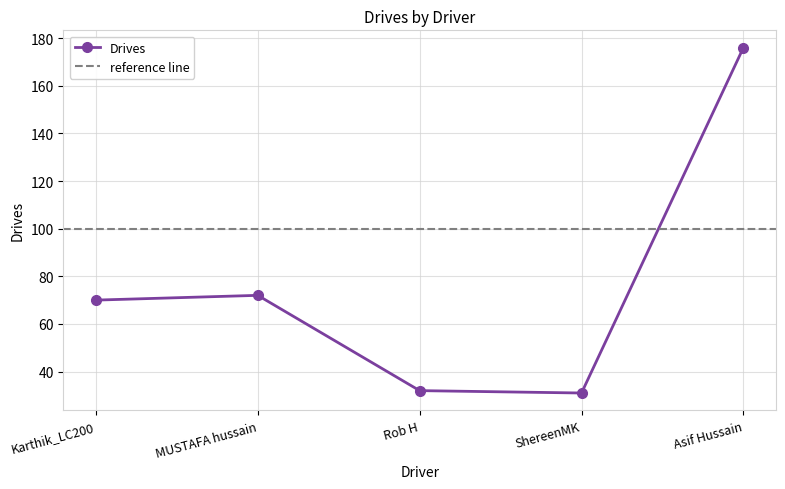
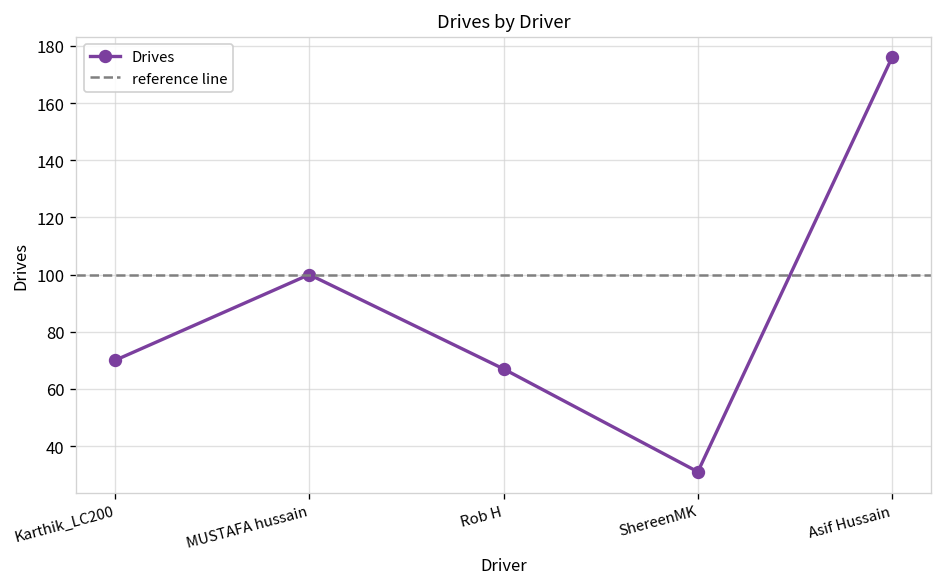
MUSTAFA hussain: 72 -> 100
Rob H: 32 -> 67
